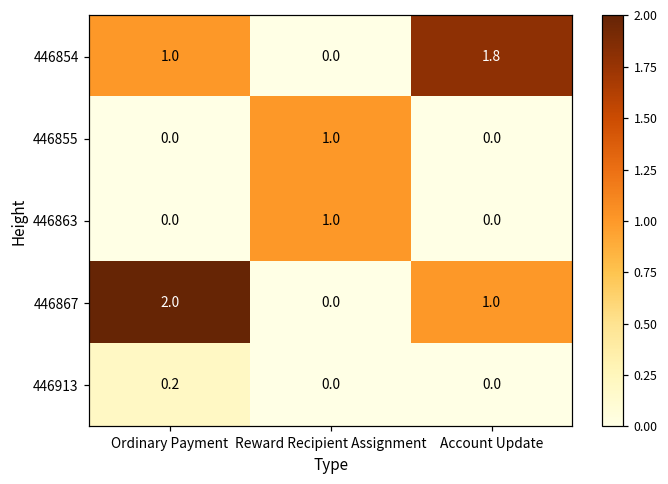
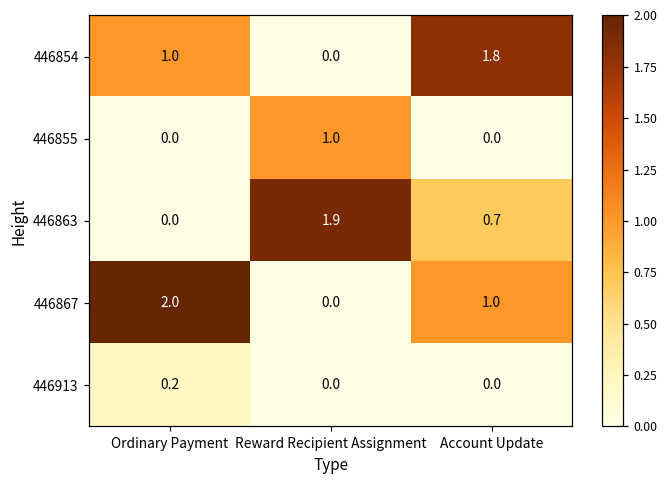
446863, Reward Recipient Assignment: 1.0 -> 1.9
446863, Account Update: 0.0 -> 0.7
